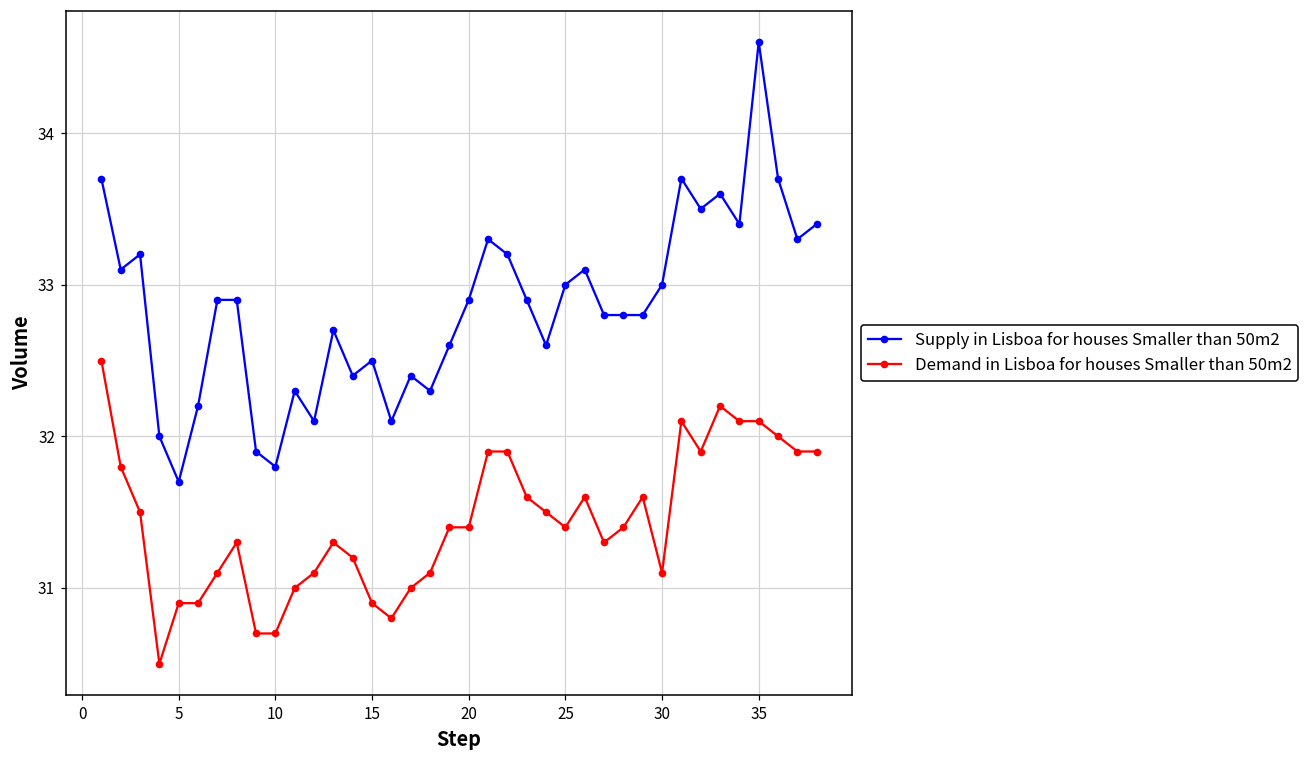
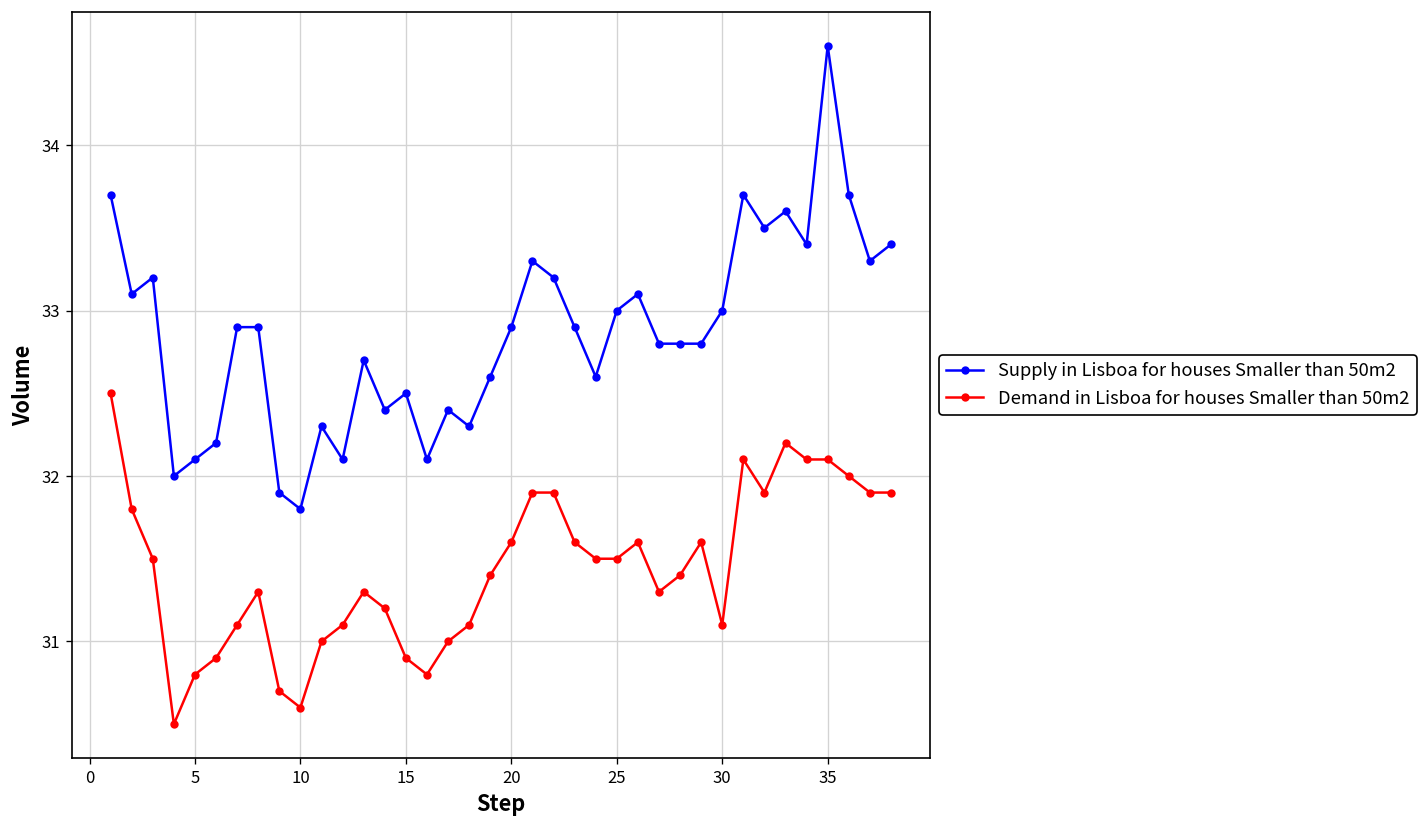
Supply in Lisboa for houses Smaller than 50m2, 5: 31.7 -> 32.1
Demand in Lisboa for houses Smaller than 50m2, 5: 30.9 -> 30.8
Demand in Lisboa for houses Smaller than 50m2, 10: 30.7 -> 30.6
Demand in Lisboa for houses Smaller than 50m2, 20: 31.4 -> 31.6
Demand in Lisboa for houses Smaller than 50m2, 25: 31.4 -> 31.5
